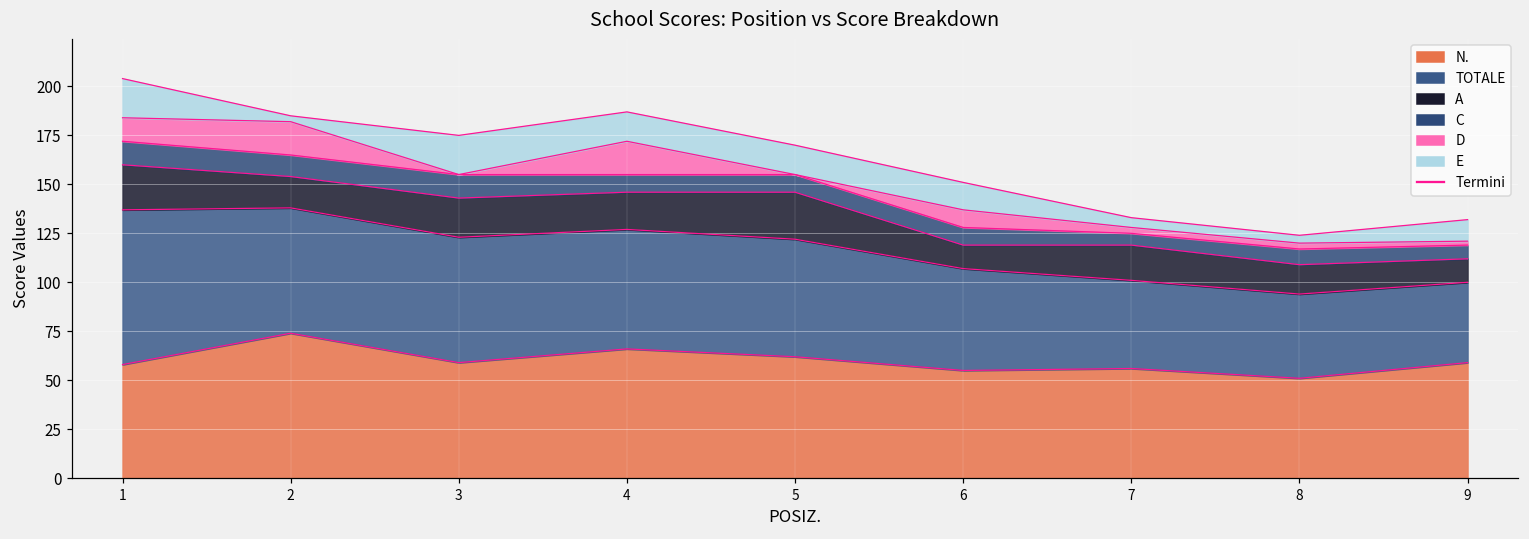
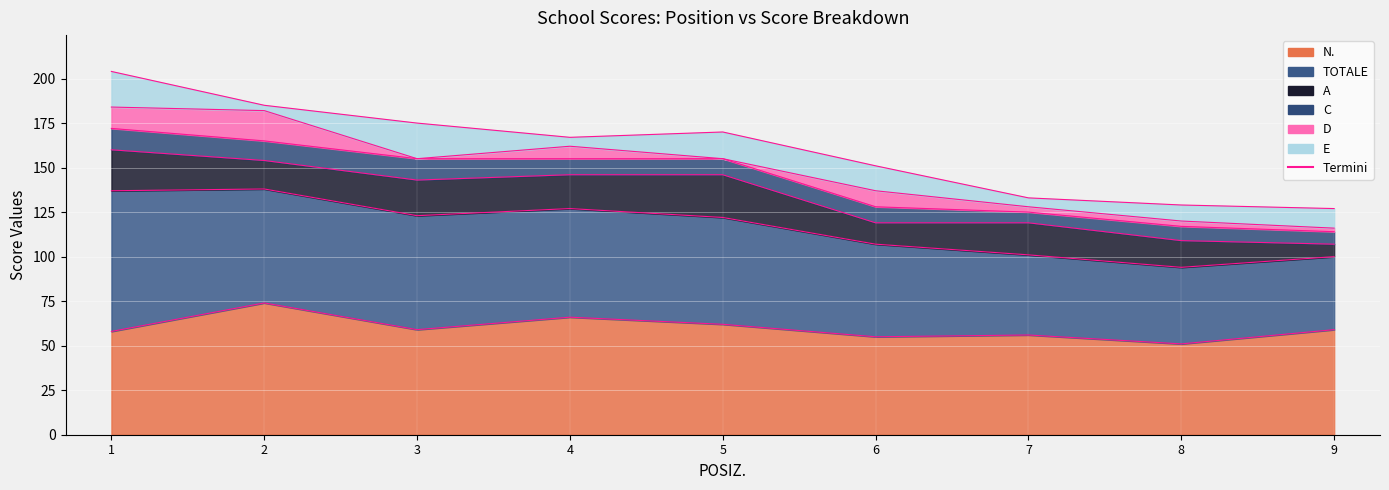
D, 4: 17 -> 7
E, 4: 15 -> 5
E, 8: 4 -> 9
A, 9: 12 -> 7
